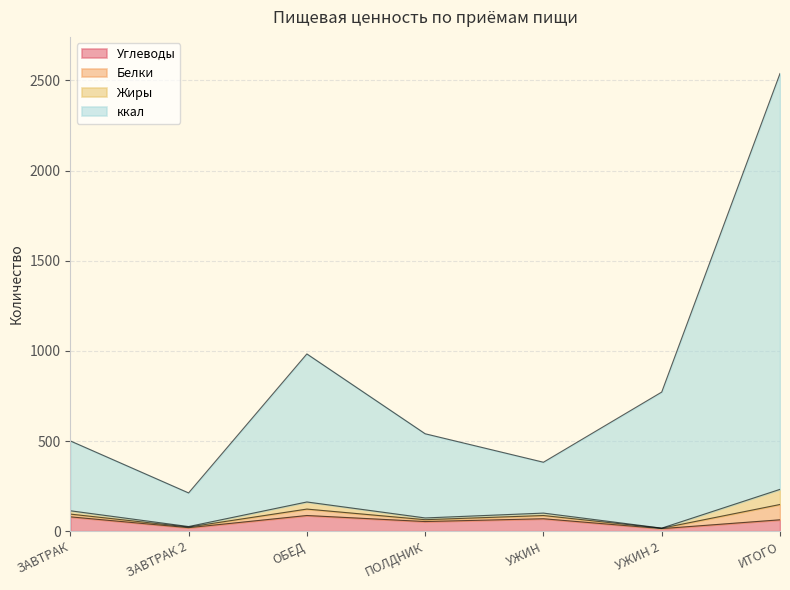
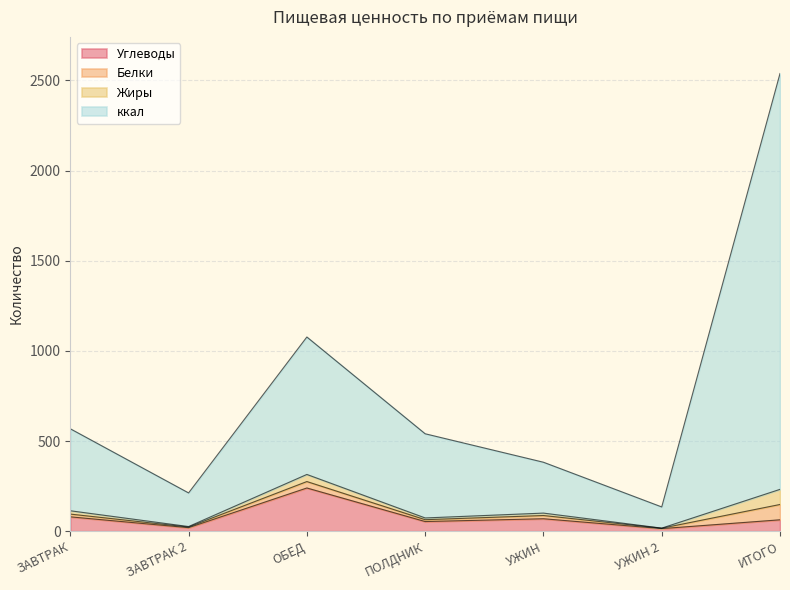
ккал, ЗАВТРАК: 390 -> 450
Углеводы, ОБЕД: 90 -> 240
ккал, ОБЕД: 820 -> 760
ккал, УЖИН 2: 750 -> 120
